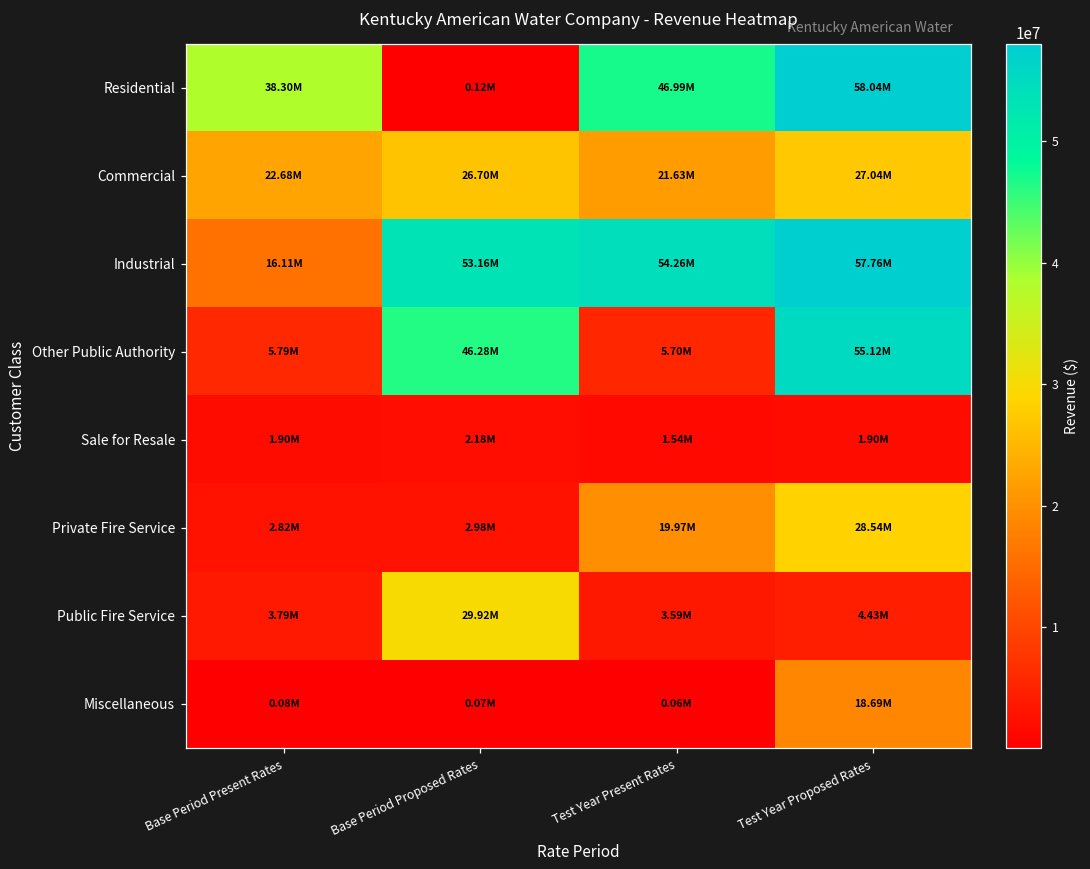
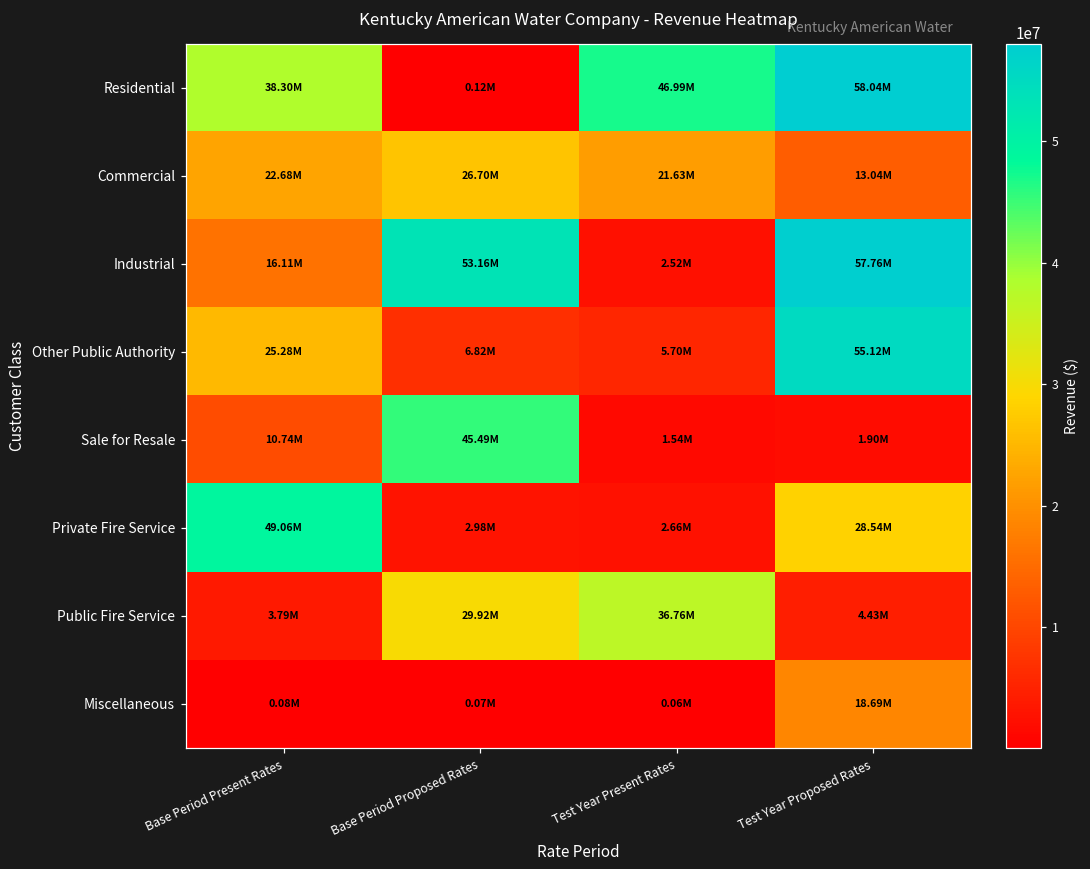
Commercial, Test Year Proposed Rates: 27.04M -> 13.04M
Industrial, Test Year Present Rates: 54.26M -> 2.52M
Other Public Authority, Base Period Present Rates: 5.79M -> 25.28M
Other Public Authority, Base Period Proposed Rates: 46.28M -> 6.82M
Sale for Resale, Base Period Present Rates: 1.90M -> 10.74M
Sale for Resale, Base Period Proposed Rates: 2.18M -> 45.49M
Private Fire Service, Base Period Present Rates: 2.82M -> 49.06M
Private Fire Service, Test Year Present Rates: 19.97M -> 2.66M
Public Fire Service, Test Year Present Rates: 3.59M -> 36.76M
